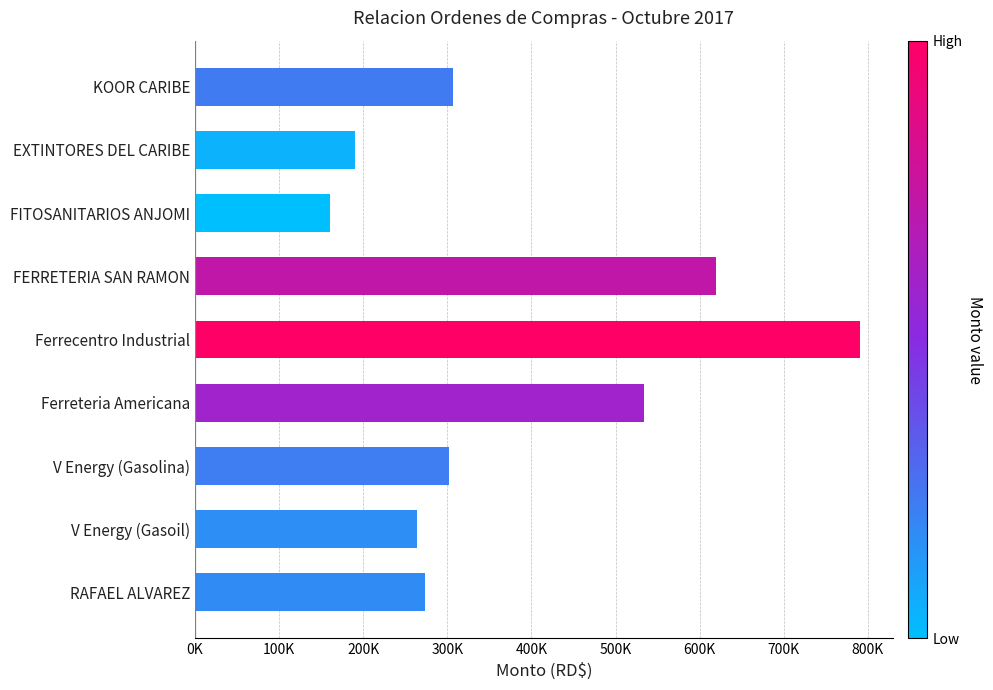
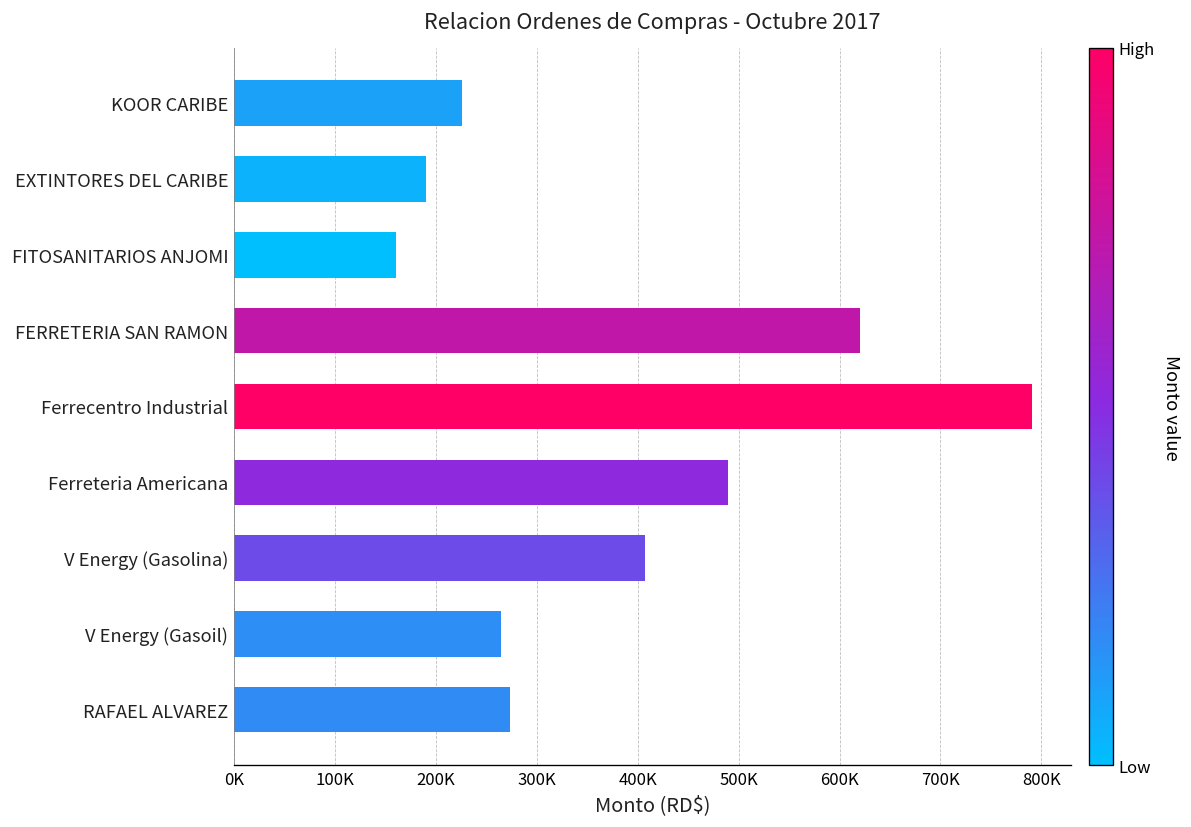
KOOR CARIBE: 310000 -> 230000
Ferreteria Americana: 530000 -> 490000
V Energy (Gasolina): 300000 -> 410000
